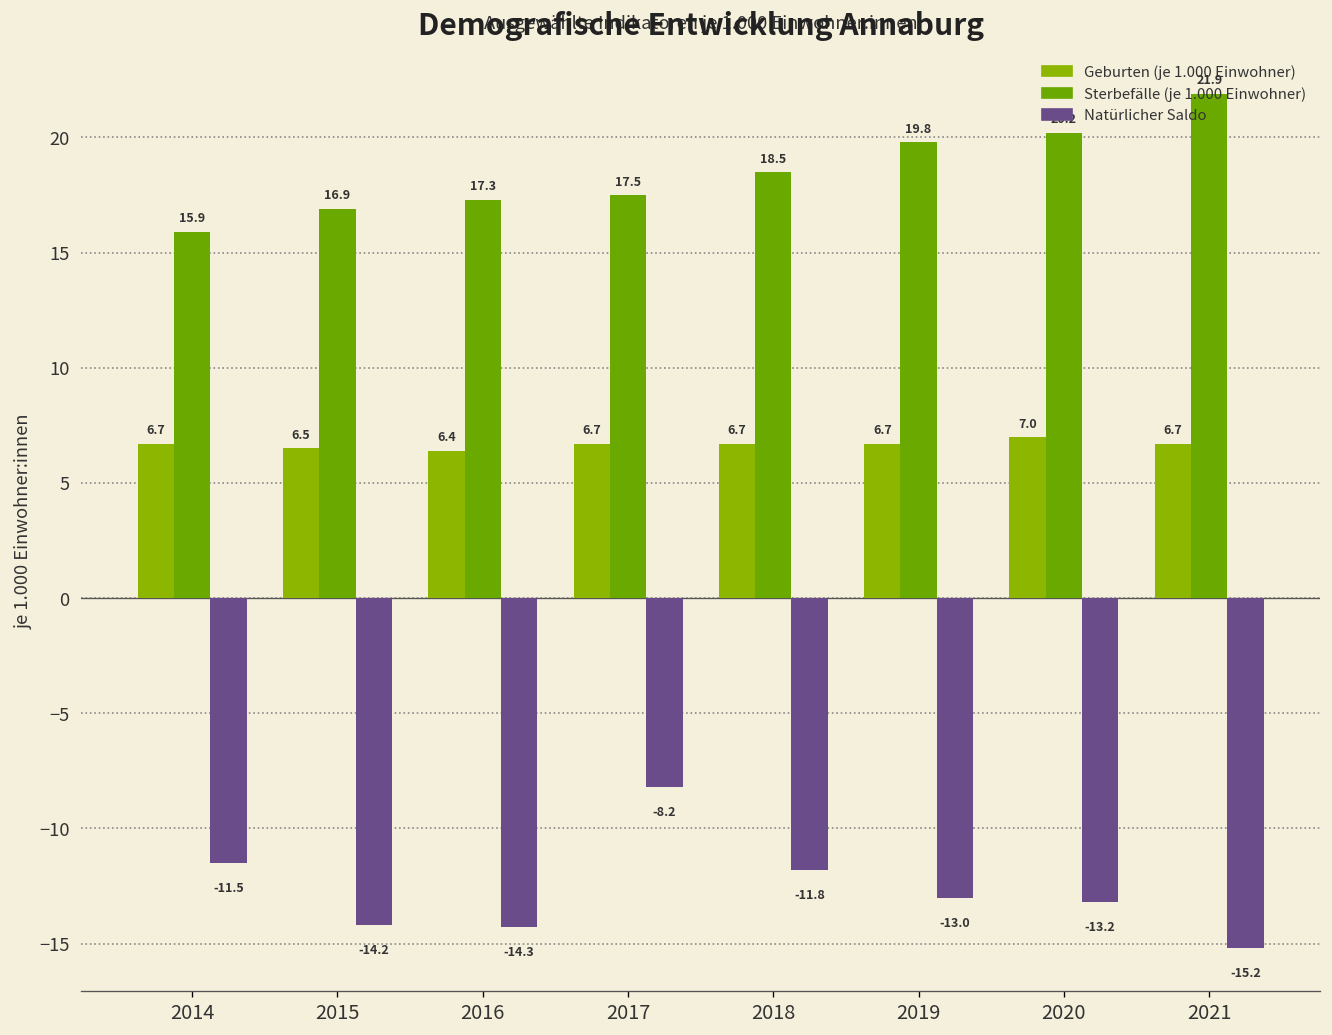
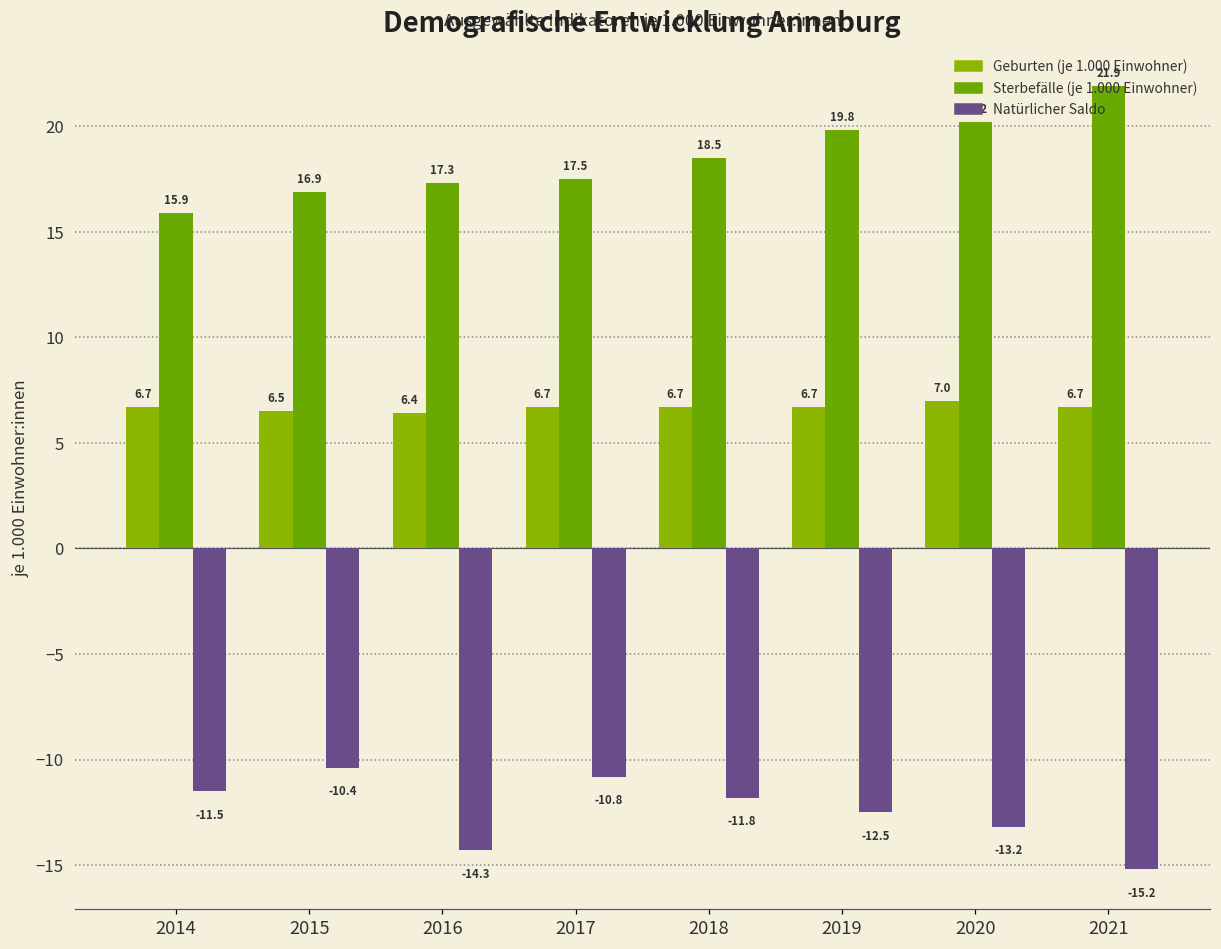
Natürlicher Saldo, 2015: -14.2 -> -10.4
Natürlicher Saldo, 2017: -8.2 -> -10.8
Natürlicher Saldo, 2019: -13.0 -> -12.5
